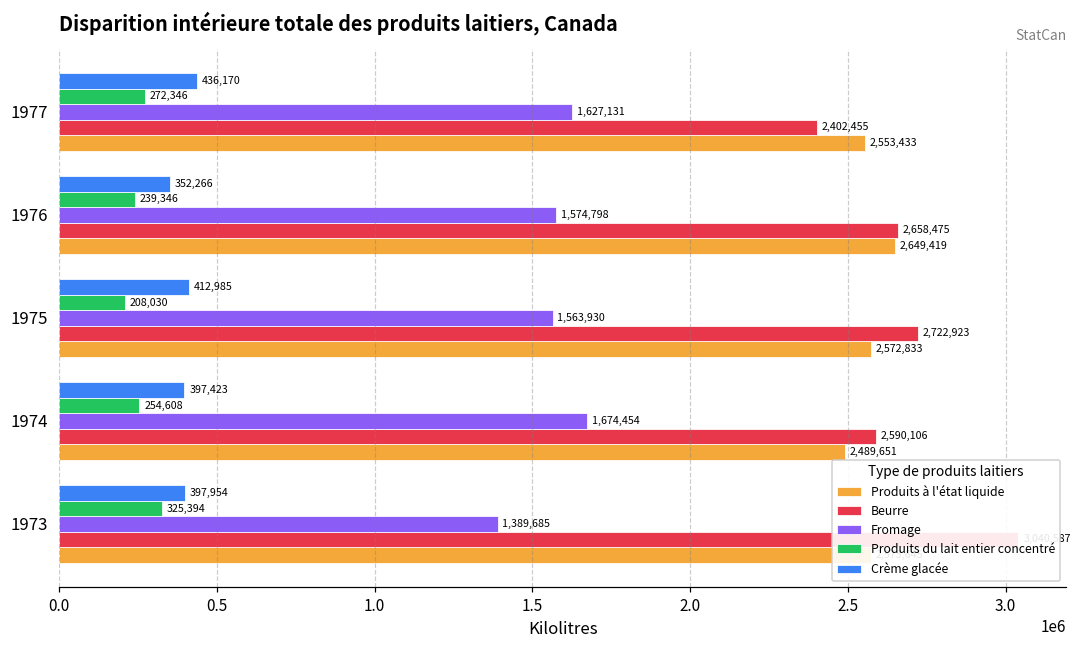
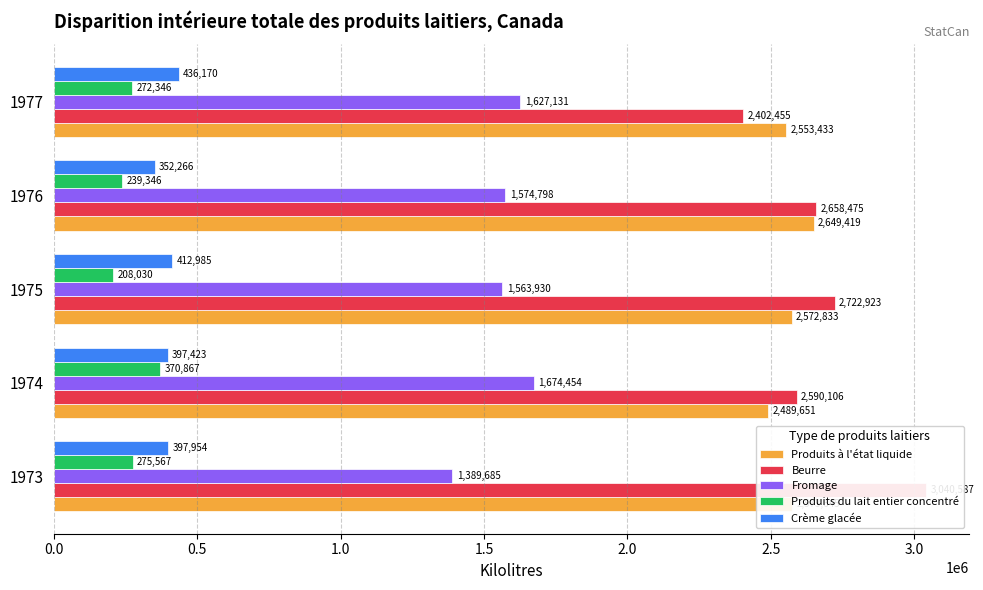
Produits du lait entier concentré, 1974: 254,608 -> 370,867
Produits du lait entier concentré, 1973: 325,394 -> 275,567
